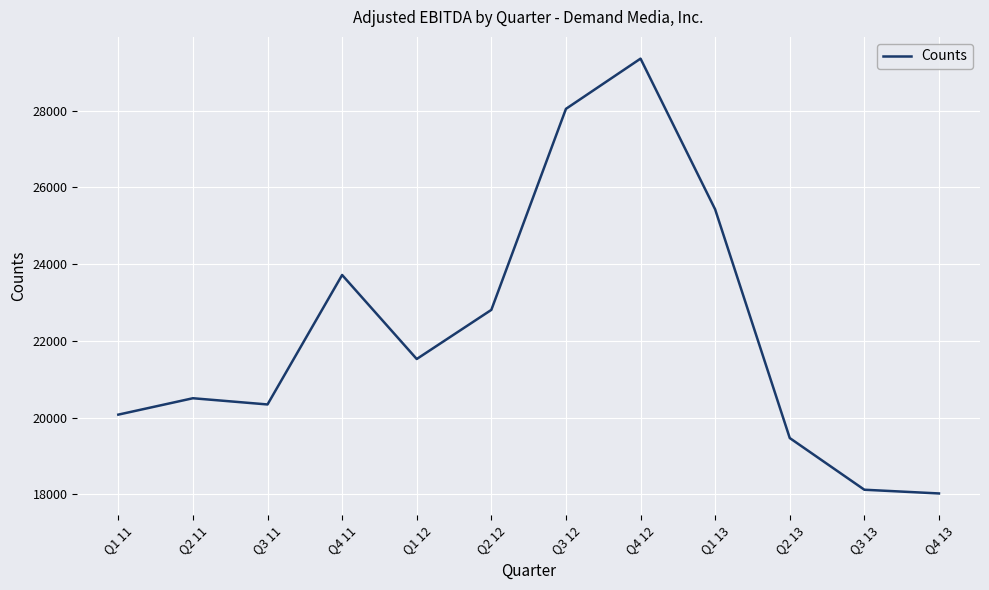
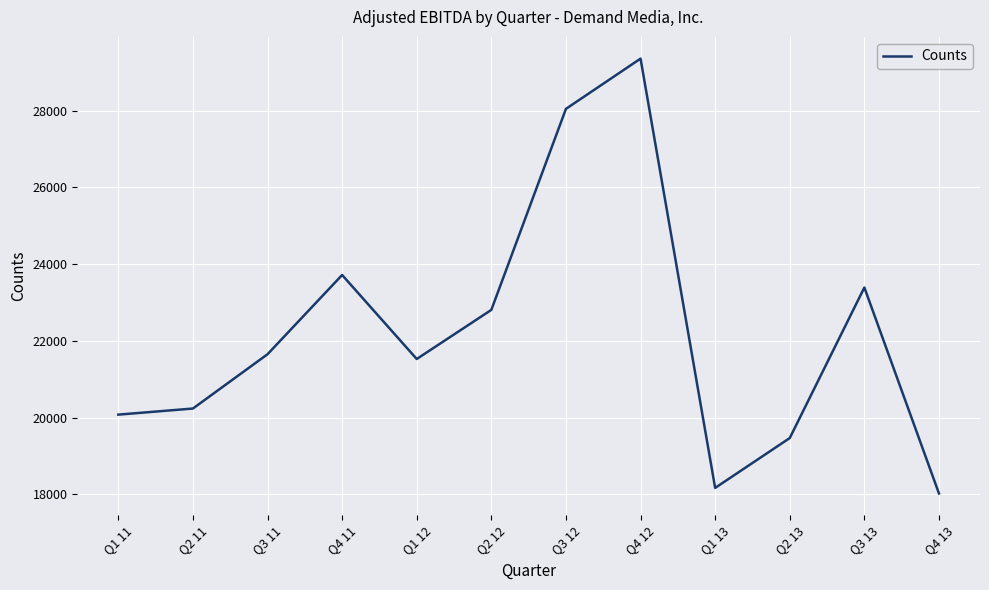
Q2 11: 20500 -> 20200
Q3 11: 20300 -> 21700
Q1 13: 25400 -> 18200
Q3 13: 18100 -> 23400
